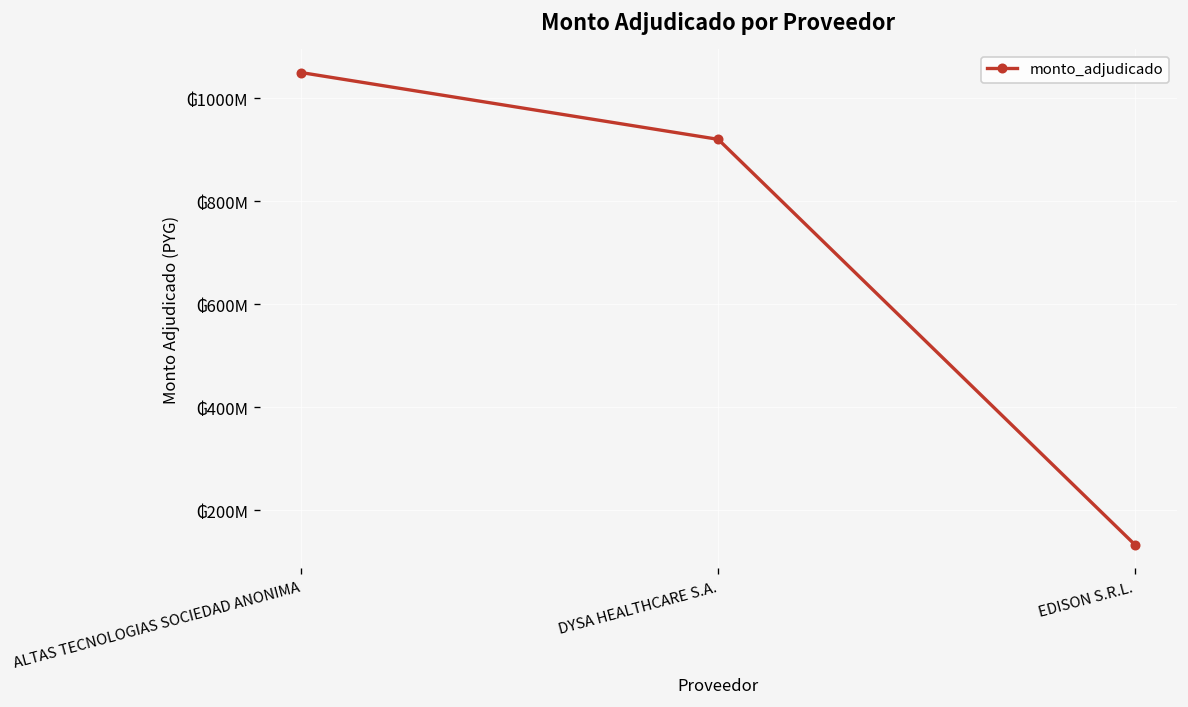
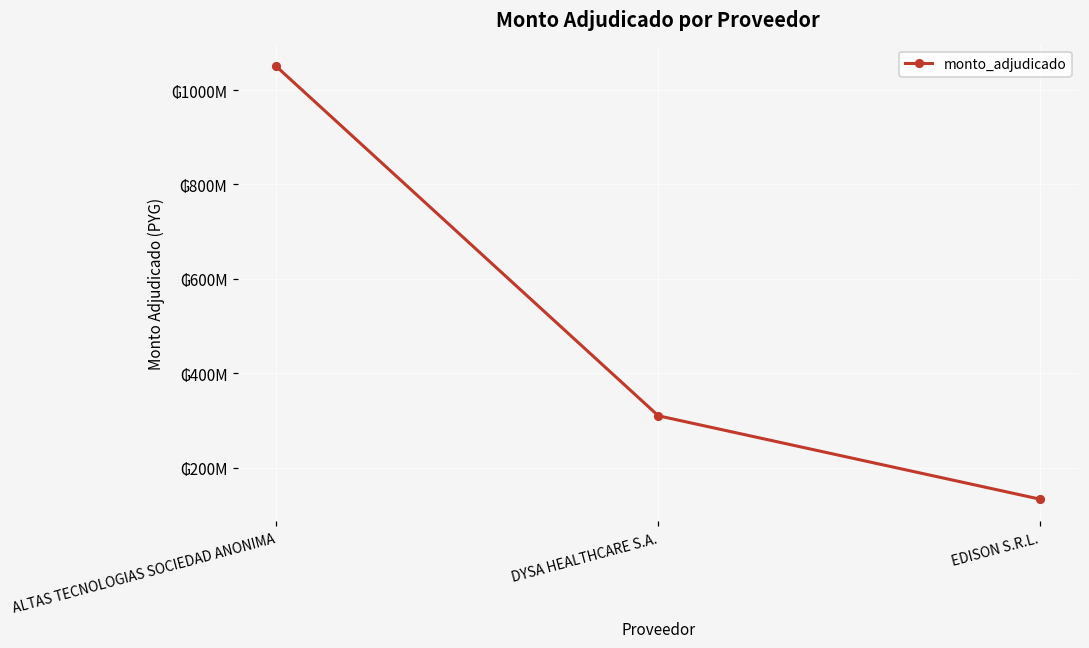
DYSA HEALTHCARE S.A.: ₲920000000 -> ₲310000000
